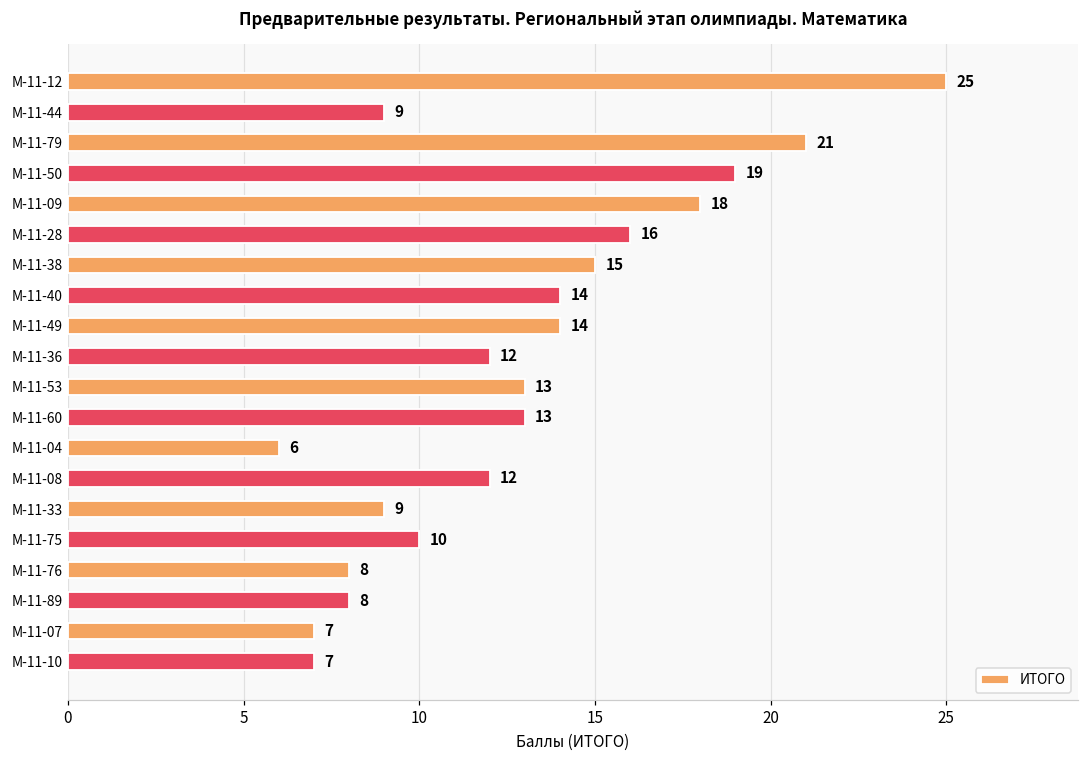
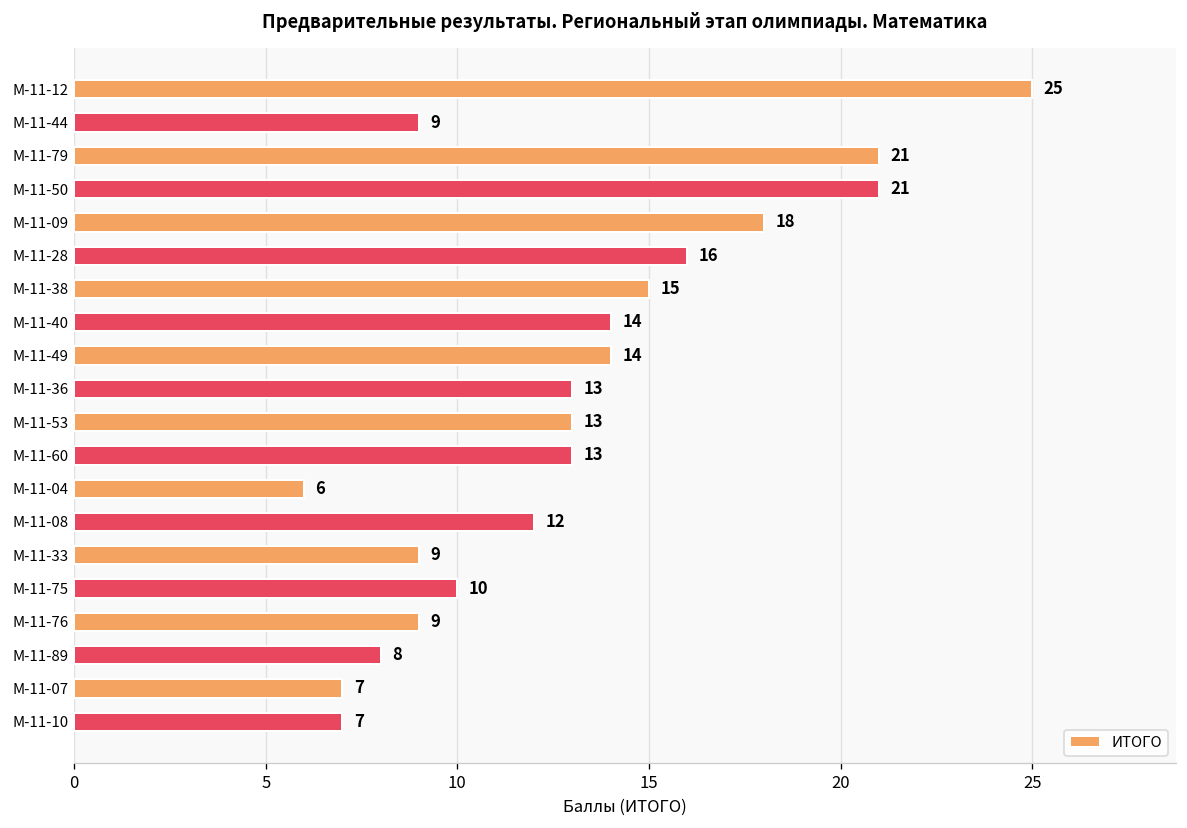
М-11-50: 19 -> 21
М-11-36: 12 -> 13
М-11-76: 8 -> 9
